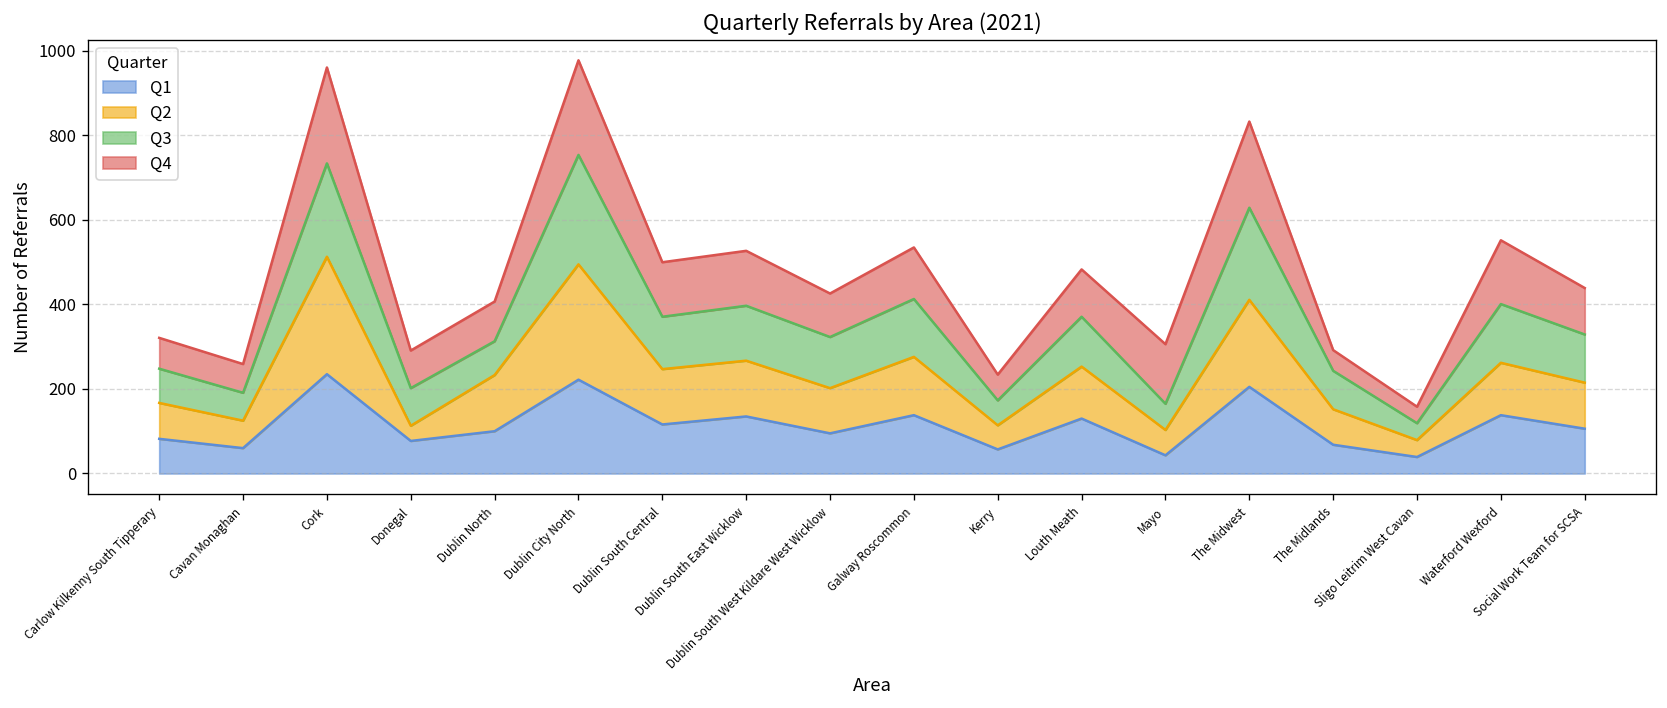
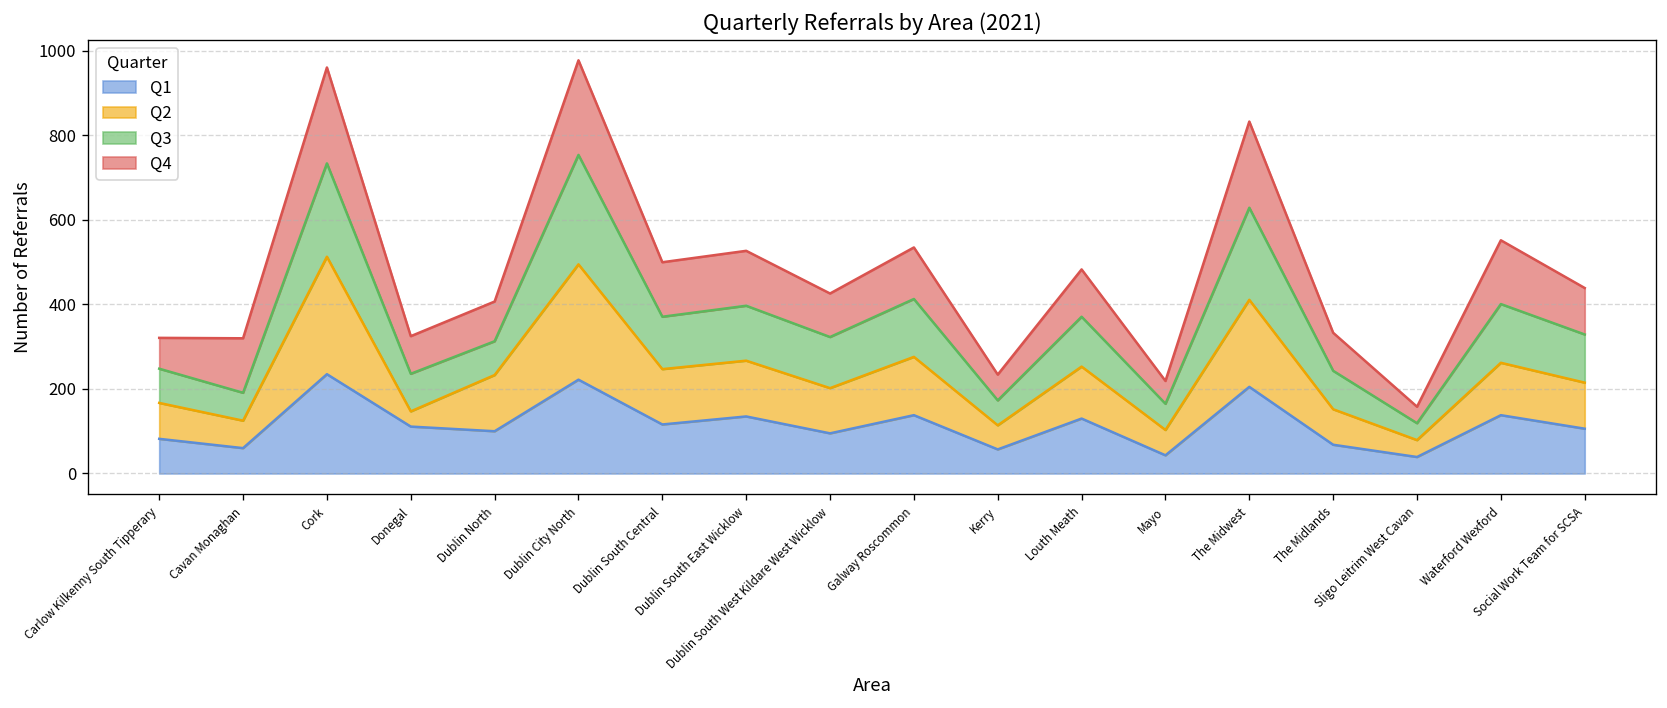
Q4, Cavan Monaghan: 70 -> 130
Q1, Donegal: 80 -> 110
Q4, Mayo: 140 -> 50
Q4, The Midlands: 50 -> 90
